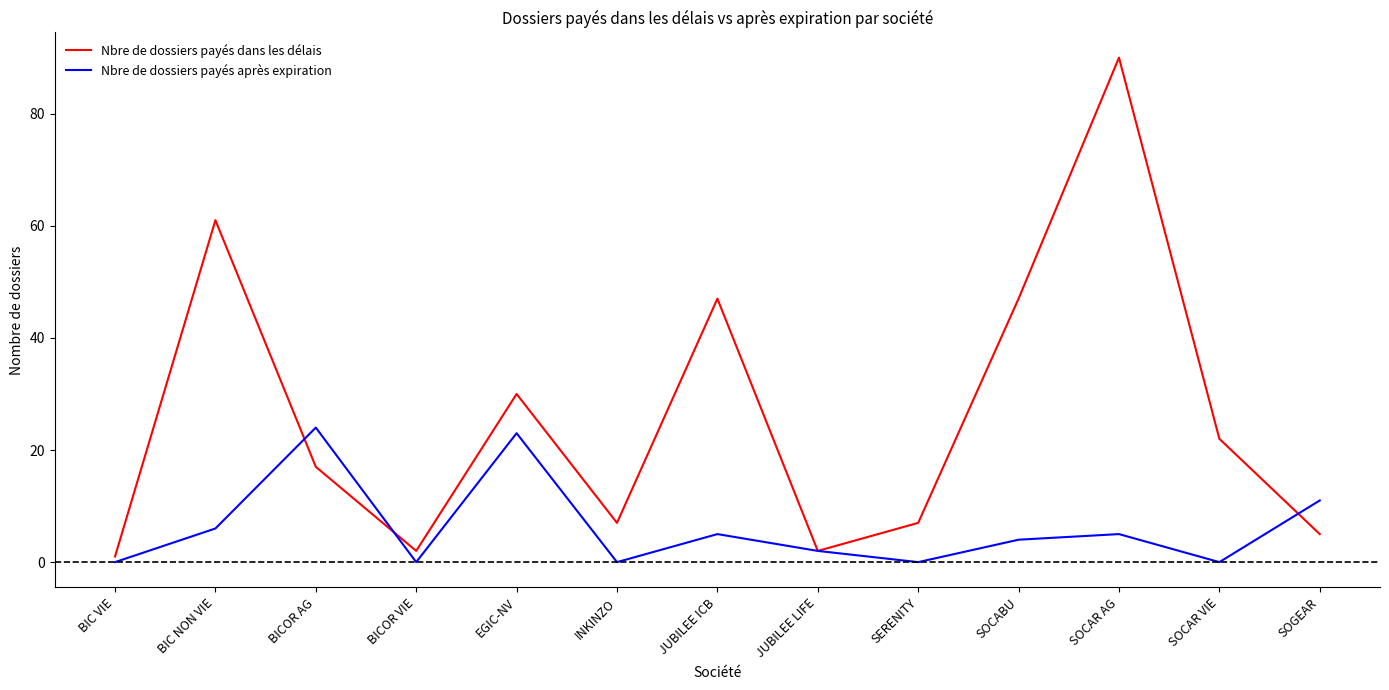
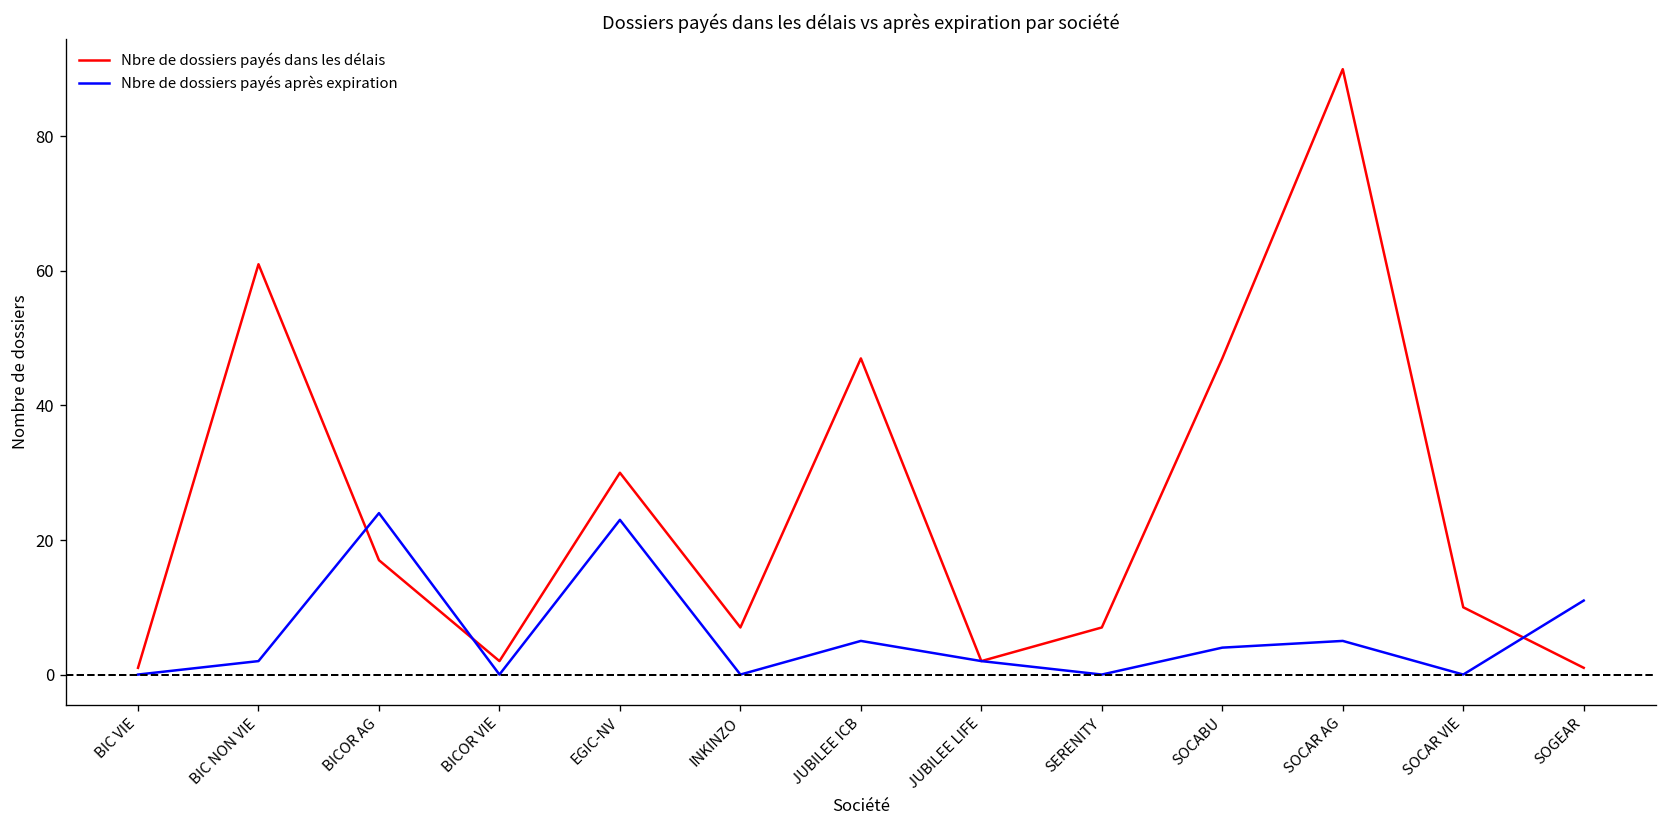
Nbre de dossiers payés après expiration, BIC NON VIE: 6 -> 2
Nbre de dossiers payés dans les délais, SOCAR VIE: 22 -> 10
Nbre de dossiers payés dans les délais, SOGEAR: 5 -> 1
